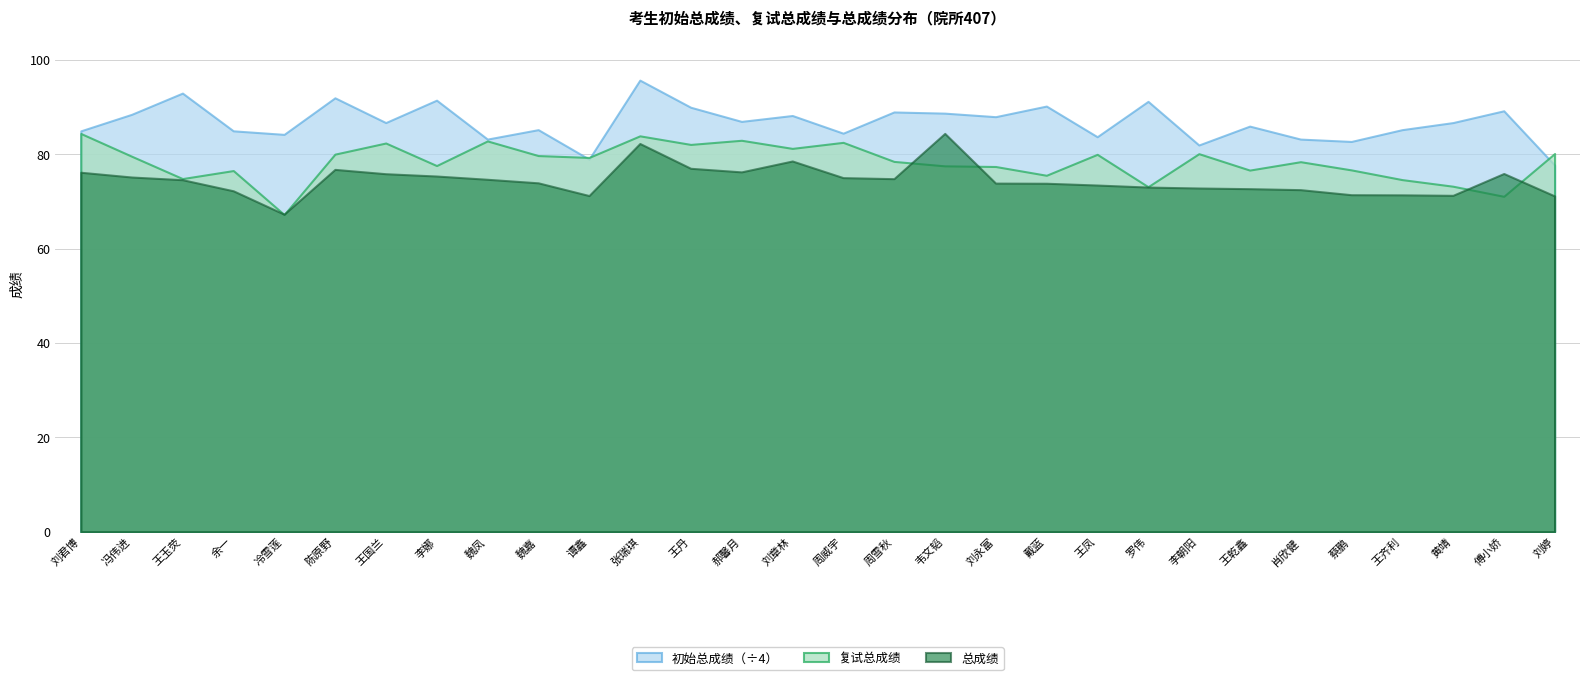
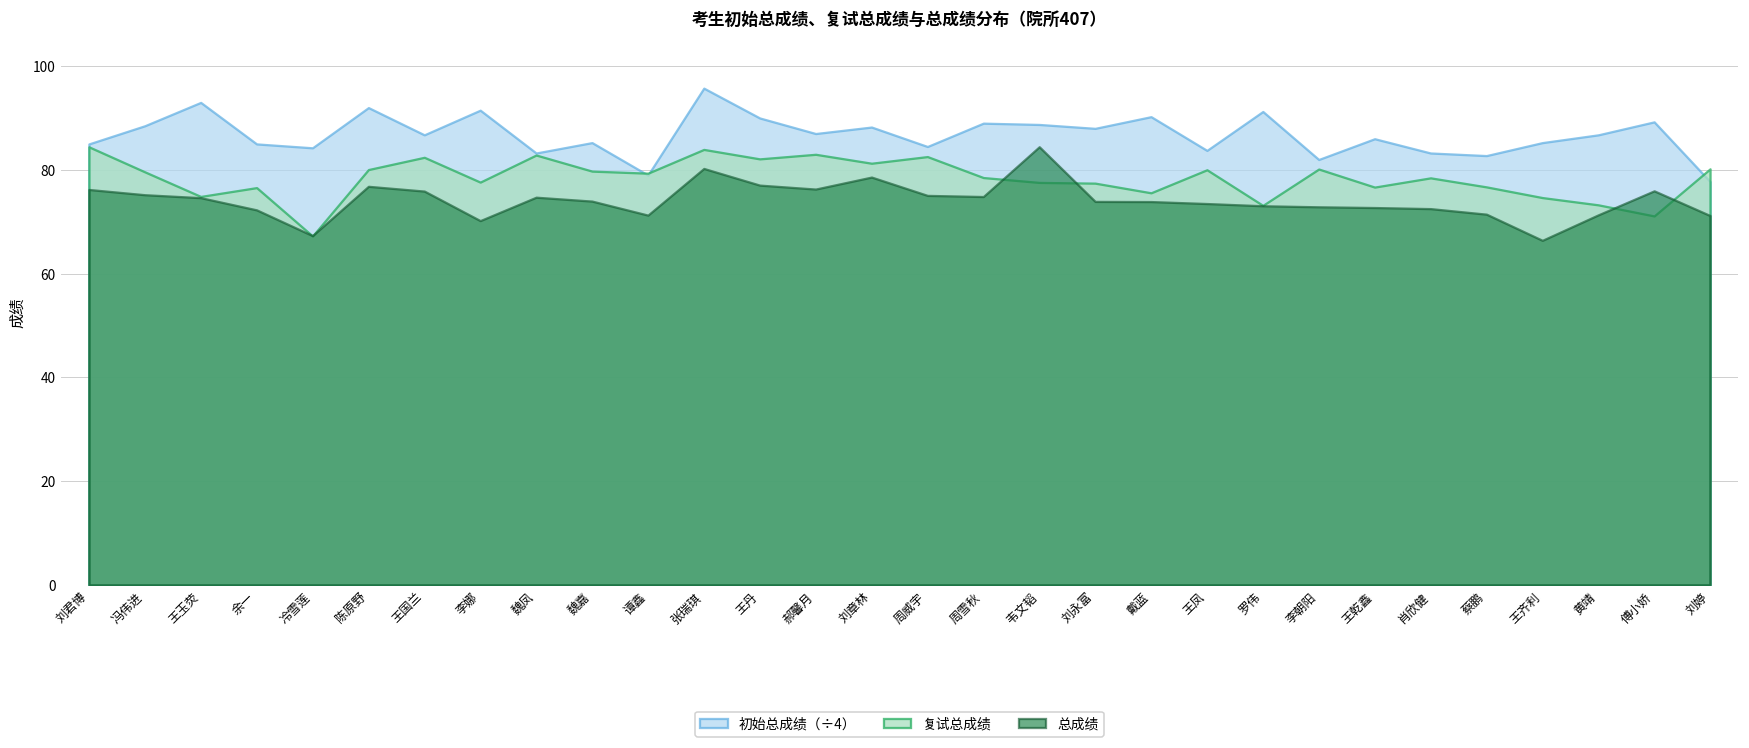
总成绩, 李娜: 75 -> 70
总成绩, 张瑞琪: 82 -> 80
总成绩, 王齐利: 71 -> 66
